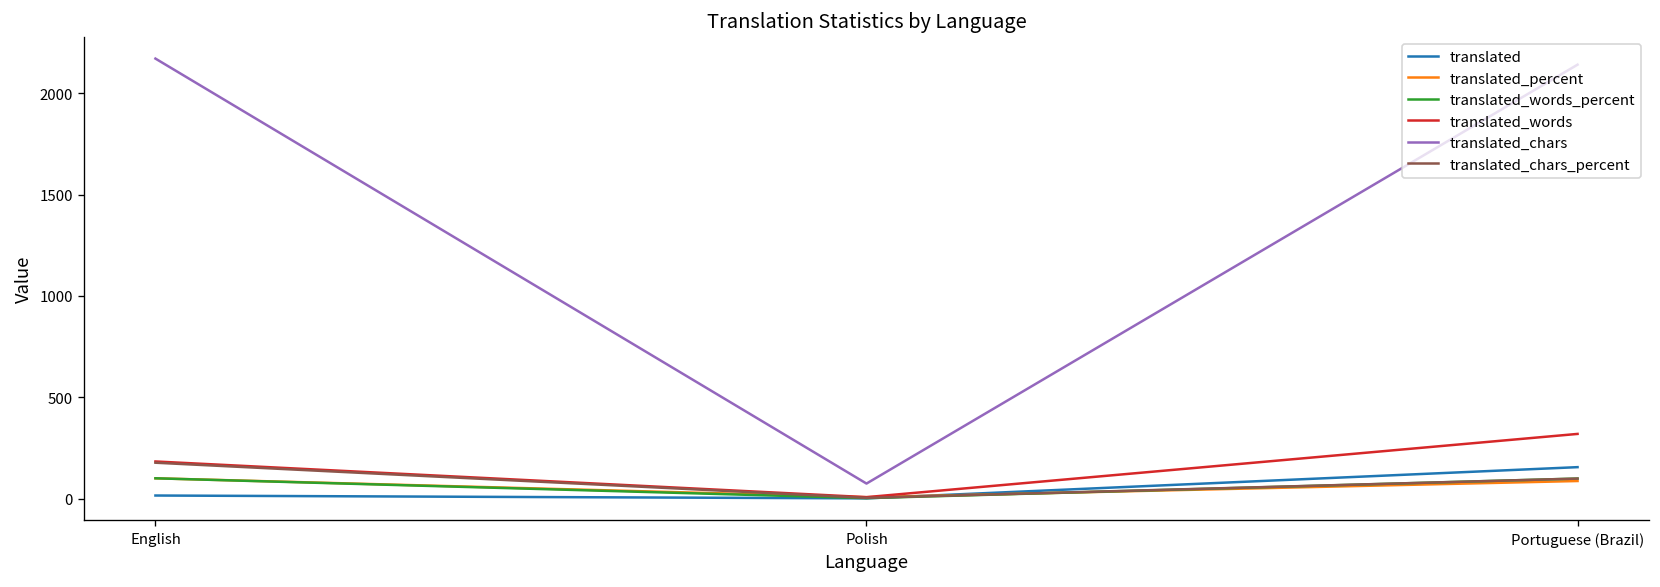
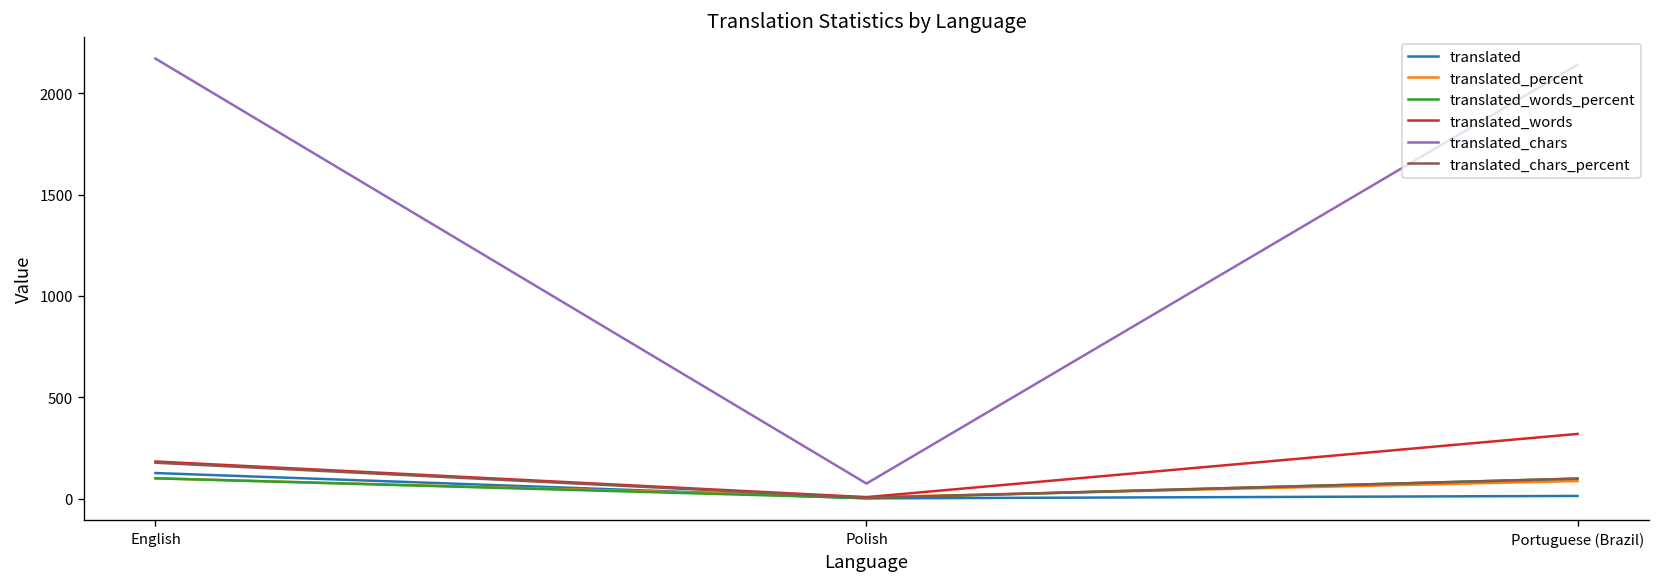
translated, English: 20 -> 130
translated, Portuguese (Brazil): 160 -> 10
